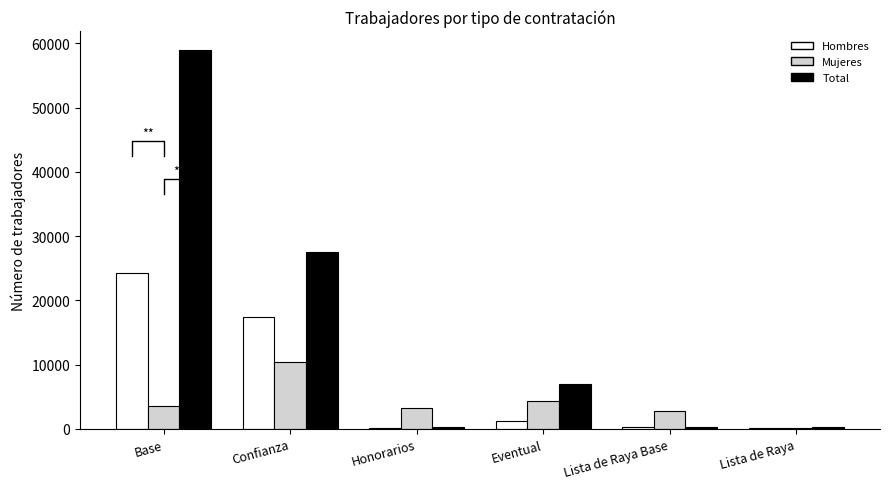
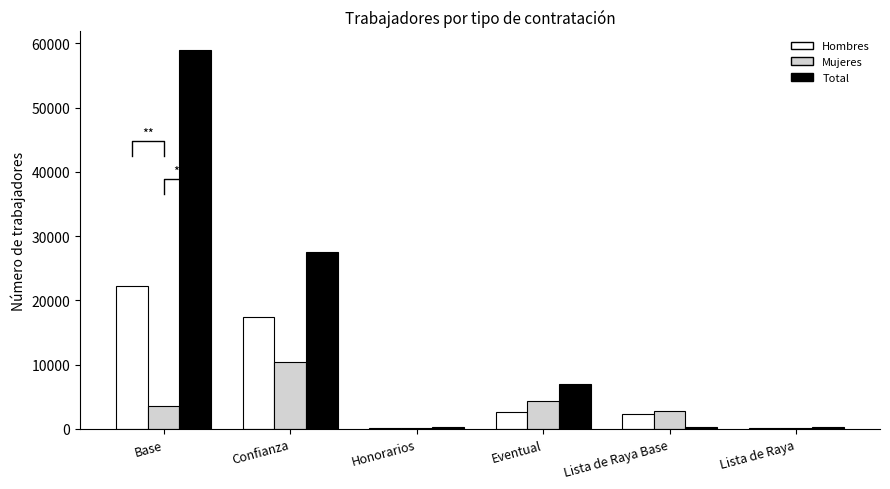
Hombres, Base: 24000 -> 22000
Mujeres, Honorarios: 3000 -> 0
Hombres, Eventual: 1000 -> 3000
Hombres, Lista de Raya Base: 0 -> 2000
